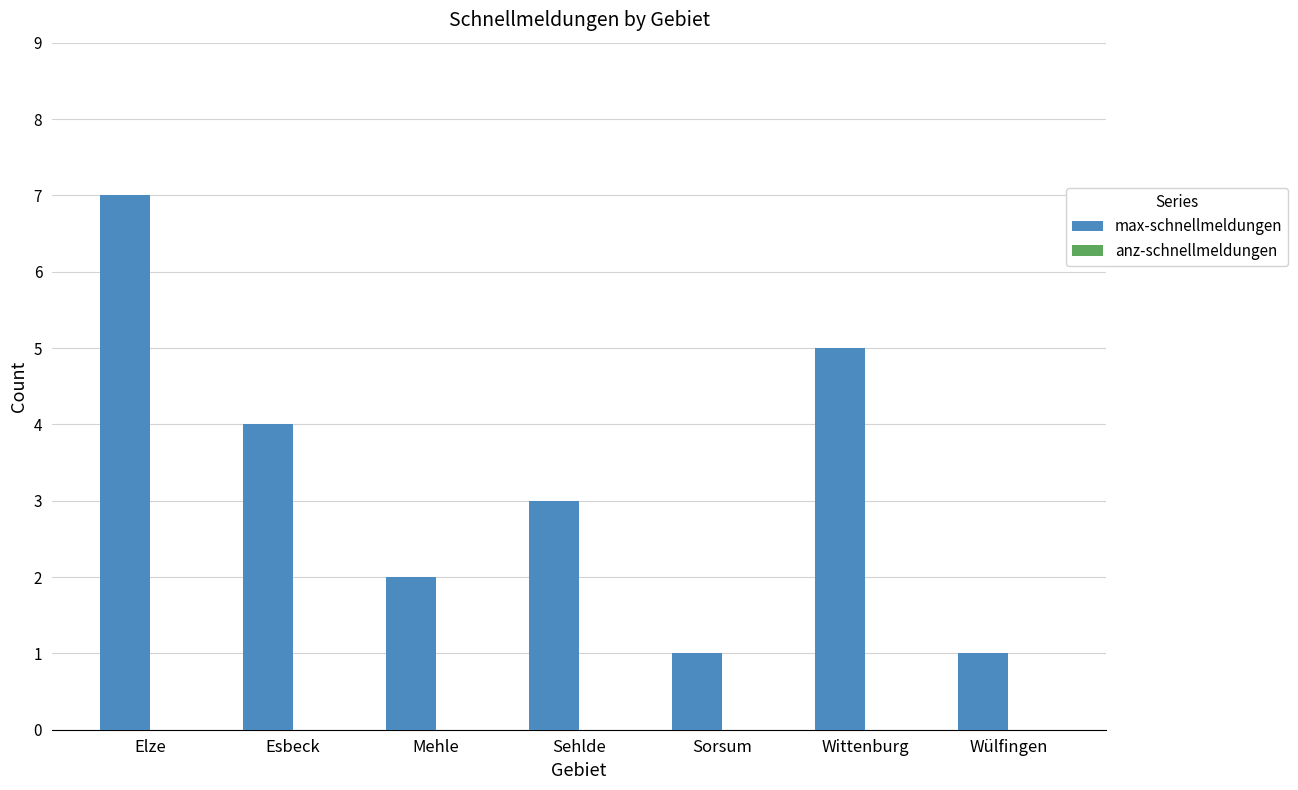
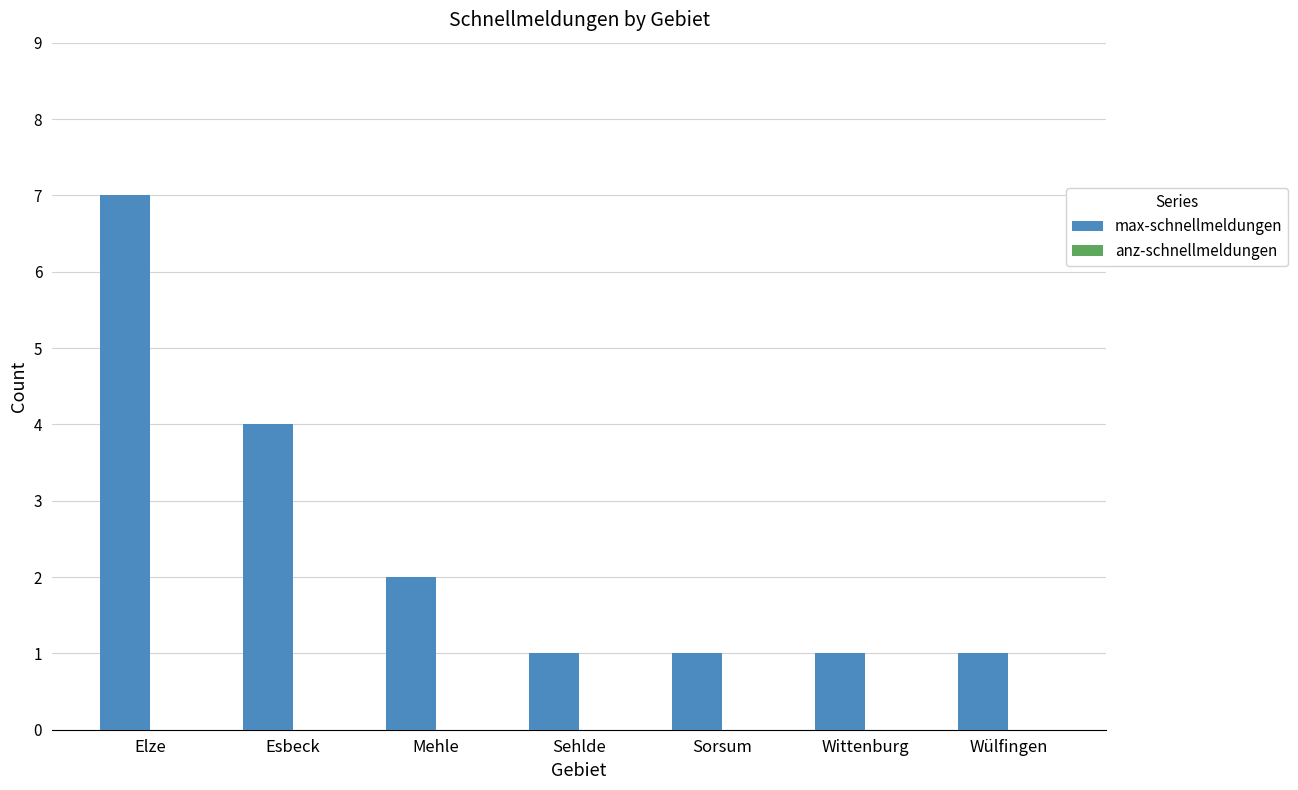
max-schnellmeldungen, Sehlde: 3 -> 1
max-schnellmeldungen, Wittenburg: 5 -> 1
